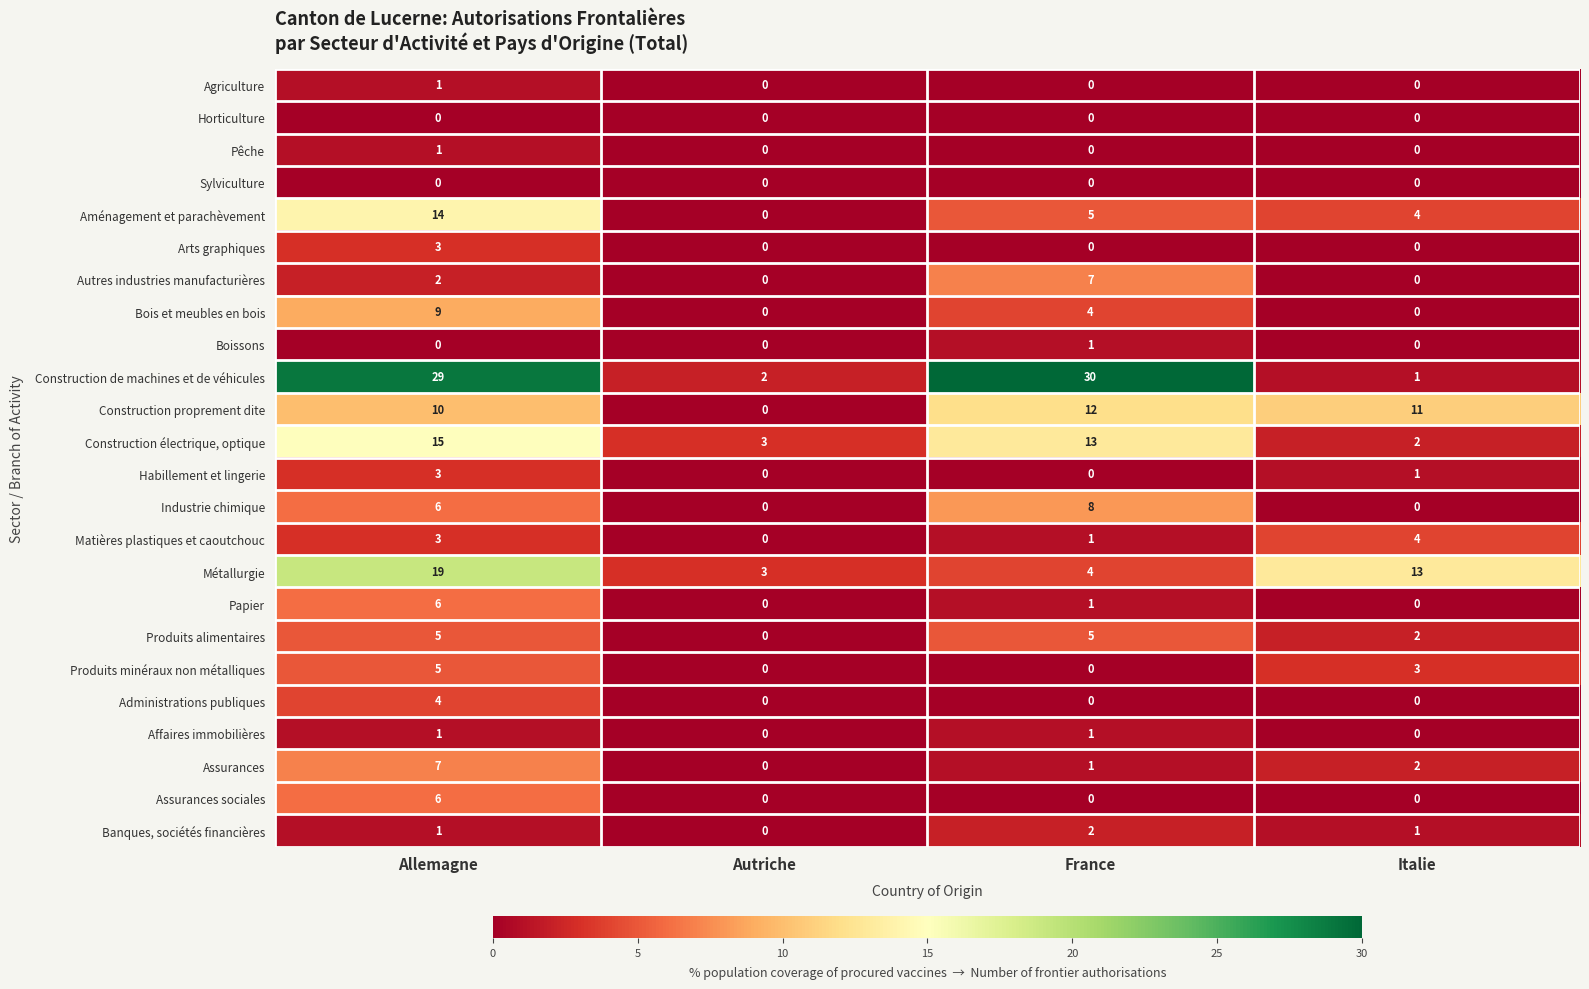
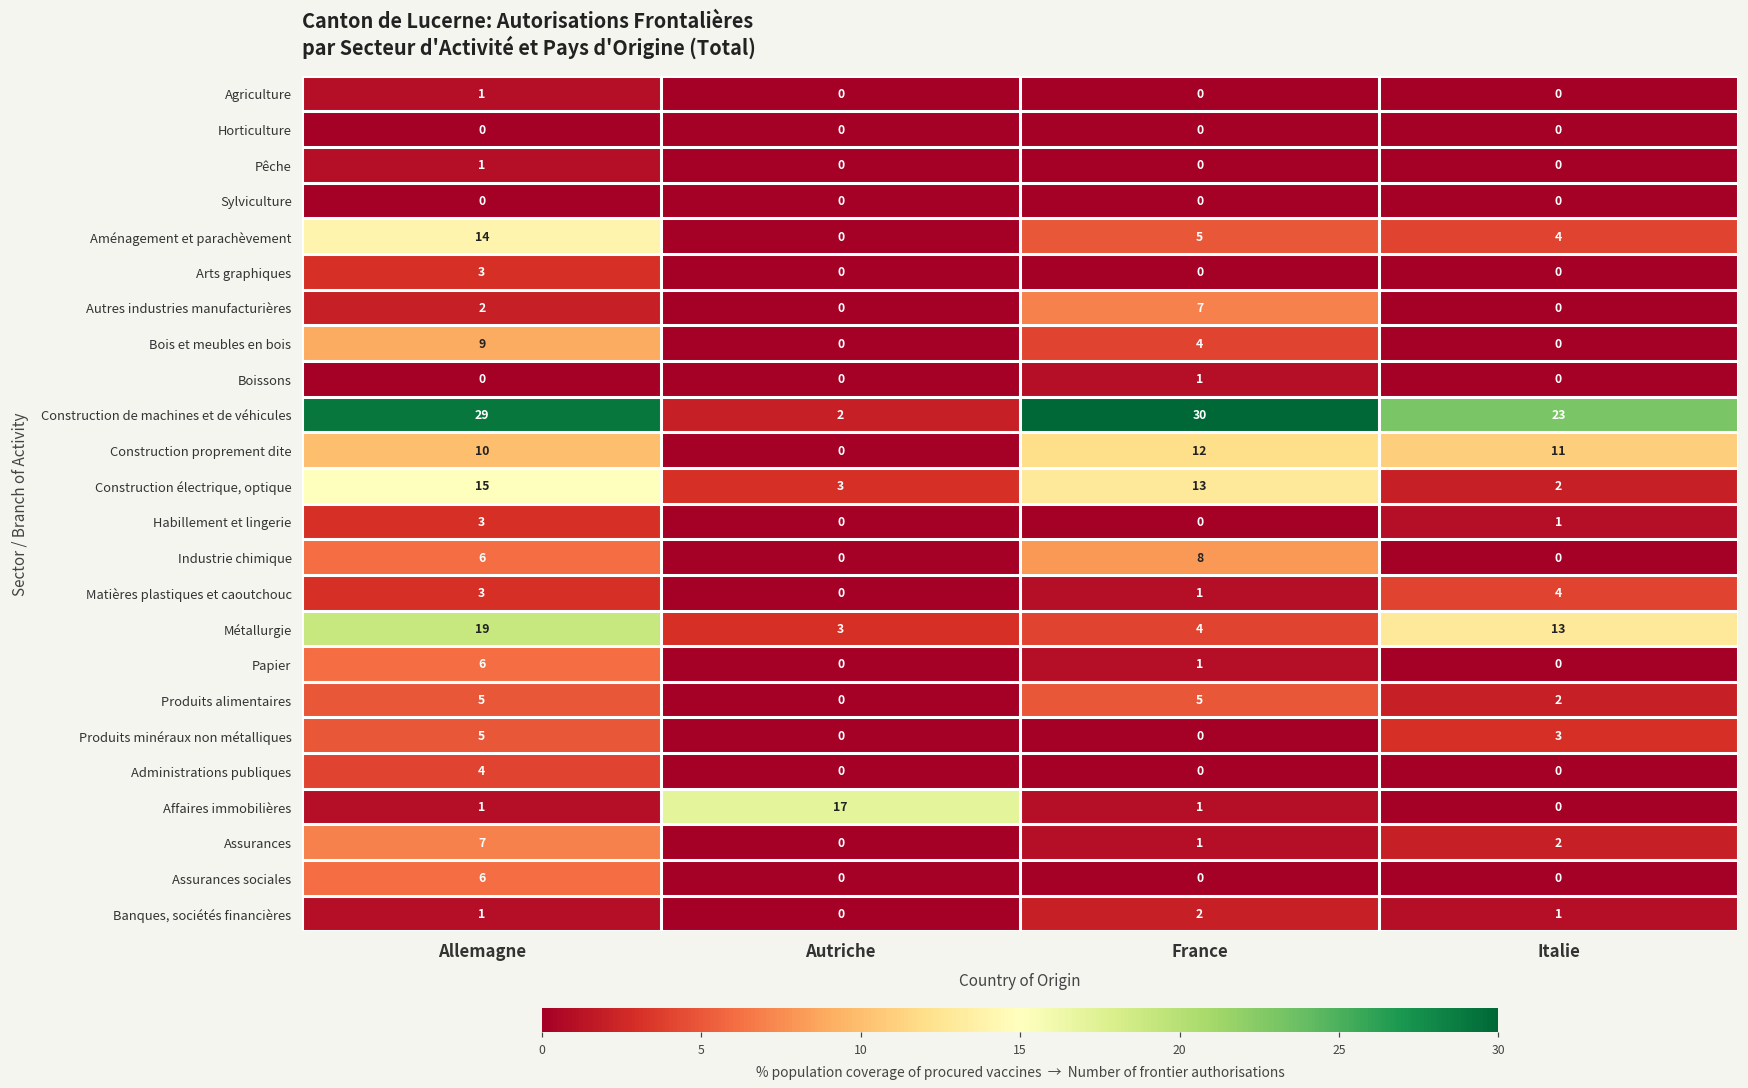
Construction de machines et de véhicules, Italie: 1 -> 23
Affaires immobilières, Autriche: 0 -> 17
